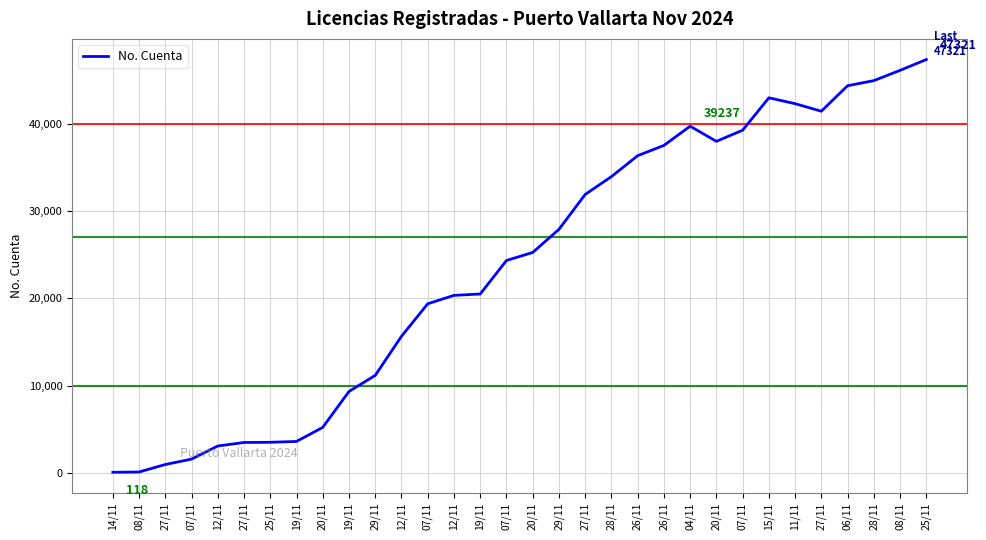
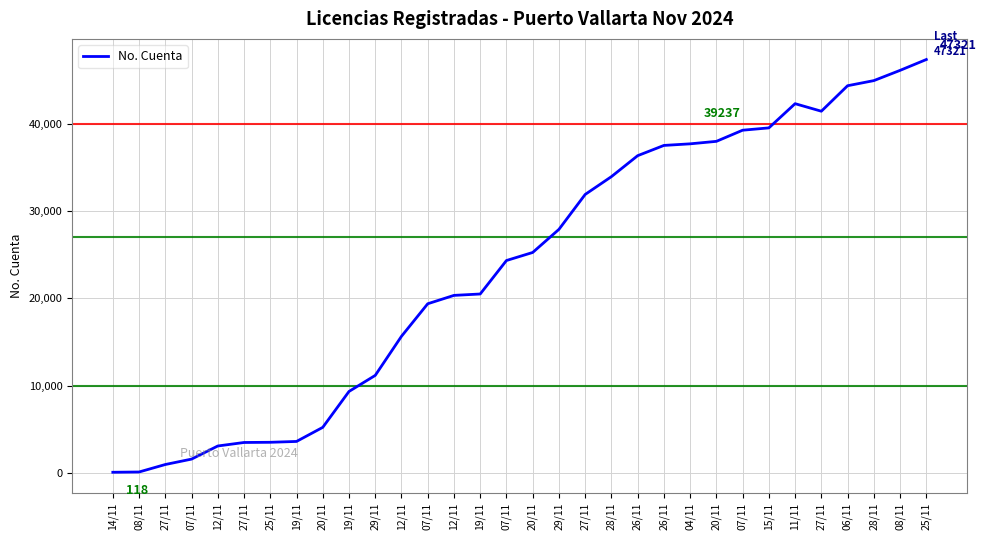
04/11: 40,000 -> 38,000
15/11: 43,000 -> 40,000
